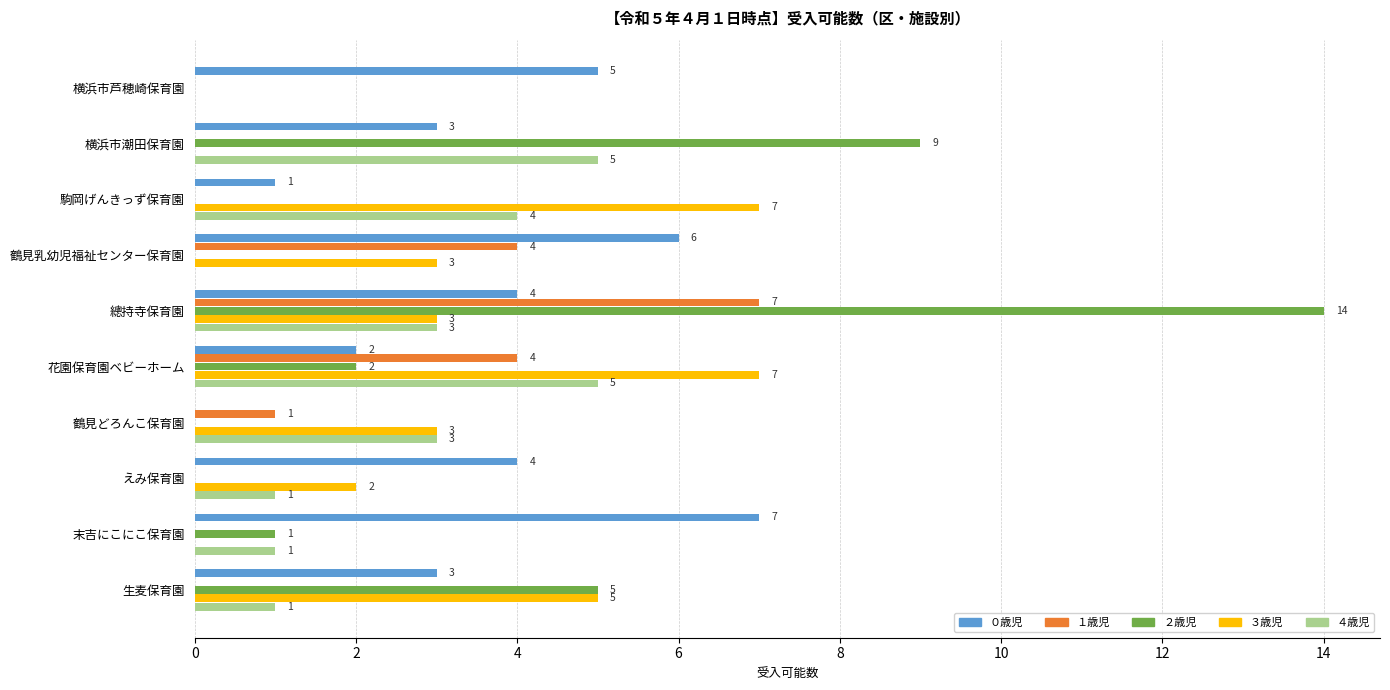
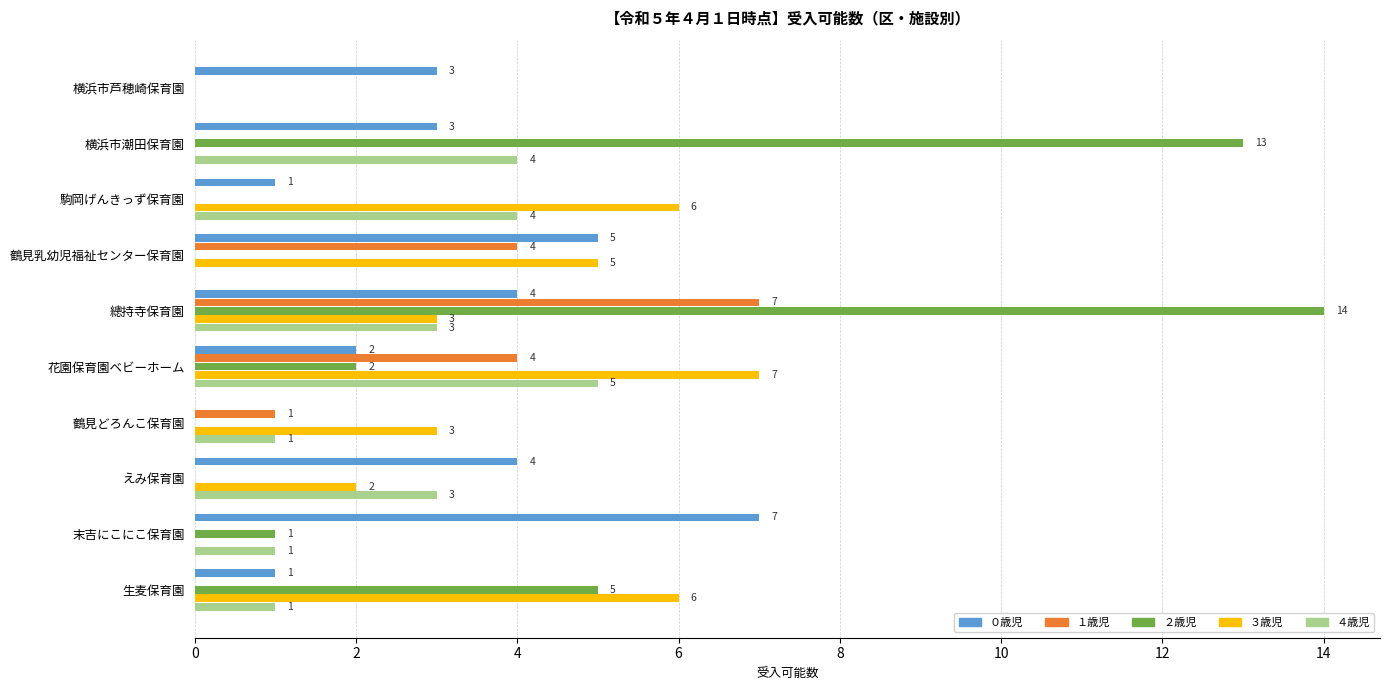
０歳児, 横浜市芦穂崎保育園: 5 -> 3
２歳児, 横浜市潮田保育園: 9 -> 13
４歳児, 横浜市潮田保育園: 5 -> 4
３歳児, 駒岡げんきっず保育園: 7 -> 6
０歳児, 鶴見乳幼児福祉センター保育園: 6 -> 5
３歳児, 鶴見乳幼児福祉センター保育園: 3 -> 5
４歳児, 鶴見どろんこ保育園: 3 -> 1
４歳児, えみ保育園: 1 -> 3
０歳児, 生麦保育園: 3 -> 1
３歳児, 生麦保育園: 5 -> 6
